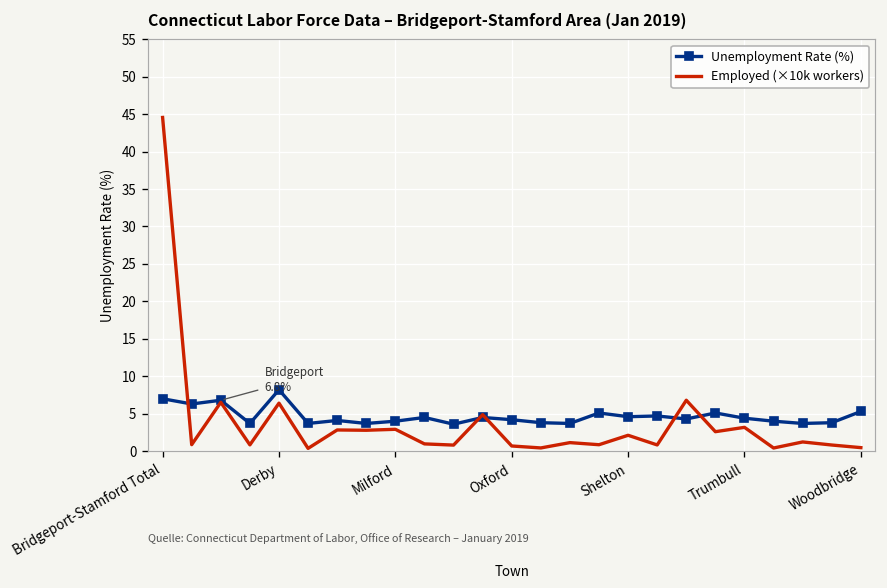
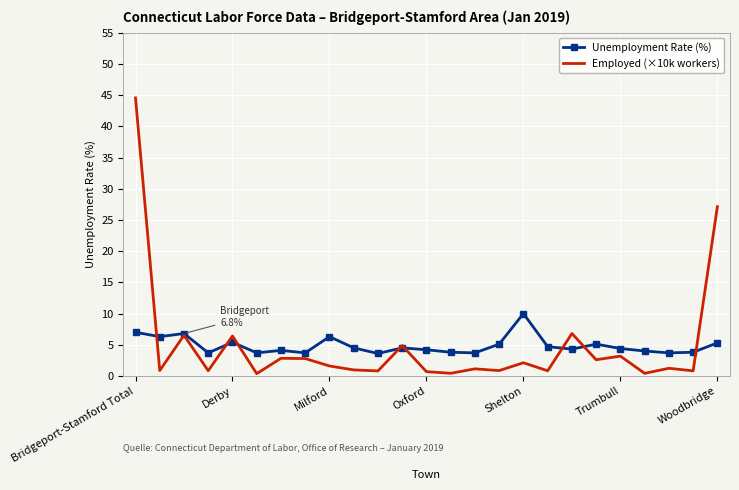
Unemployment Rate (%), Derby: 8 -> 5
Unemployment Rate (%), Milford: 4 -> 6
Employed (×10k workers), Milford: 3 -> 2
Unemployment Rate (%), Shelton: 5 -> 10
Employed (×10k workers), Woodbridge: 0 -> 27
